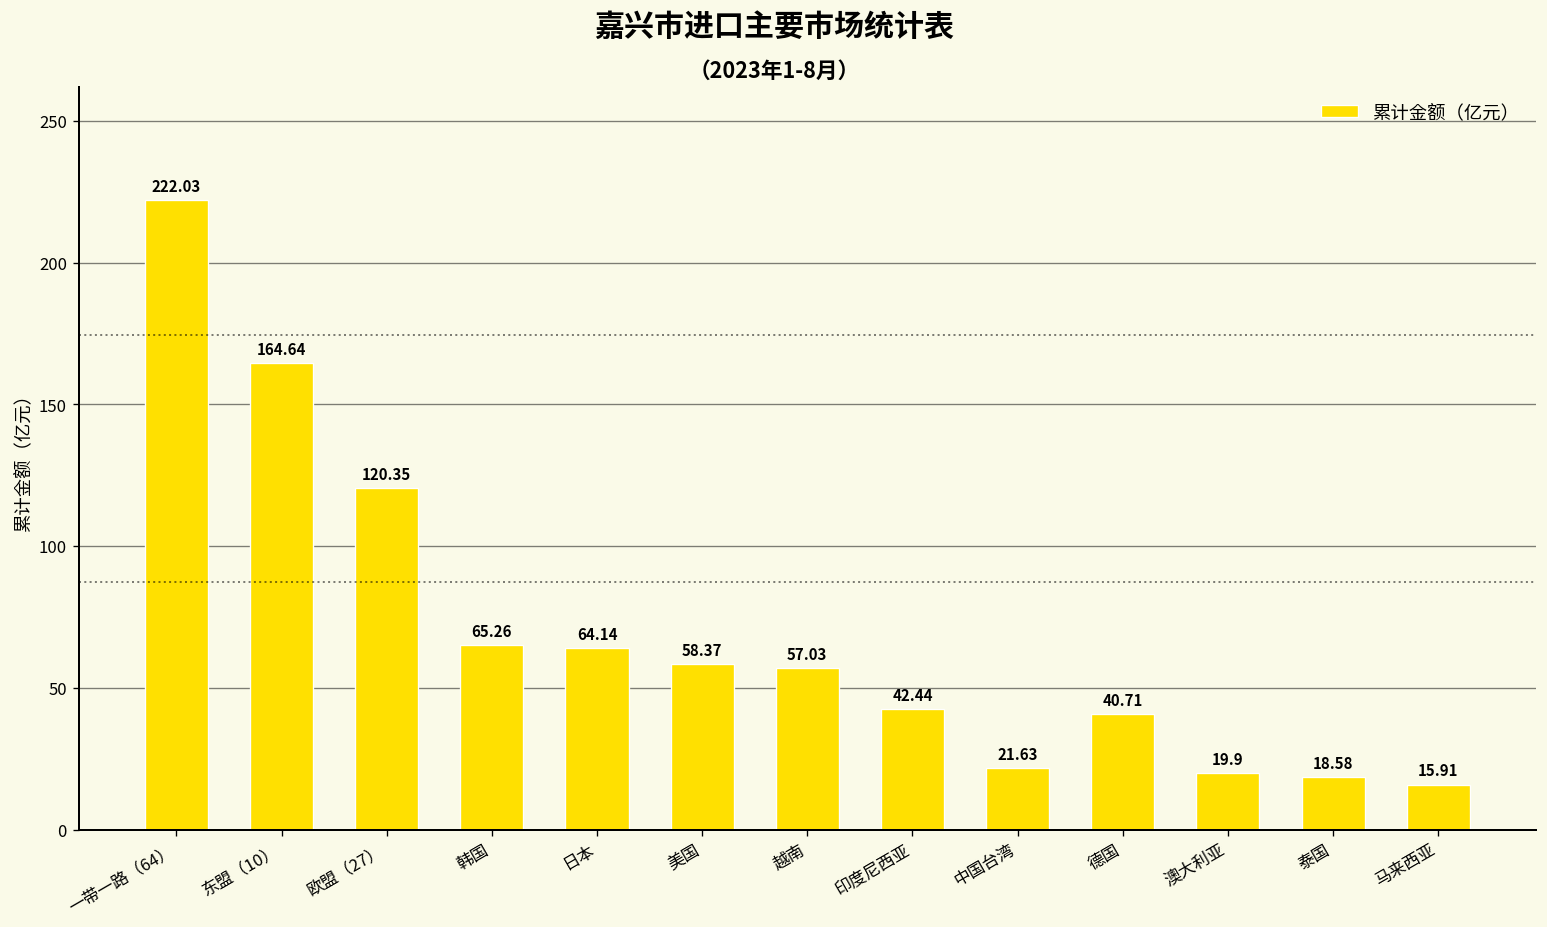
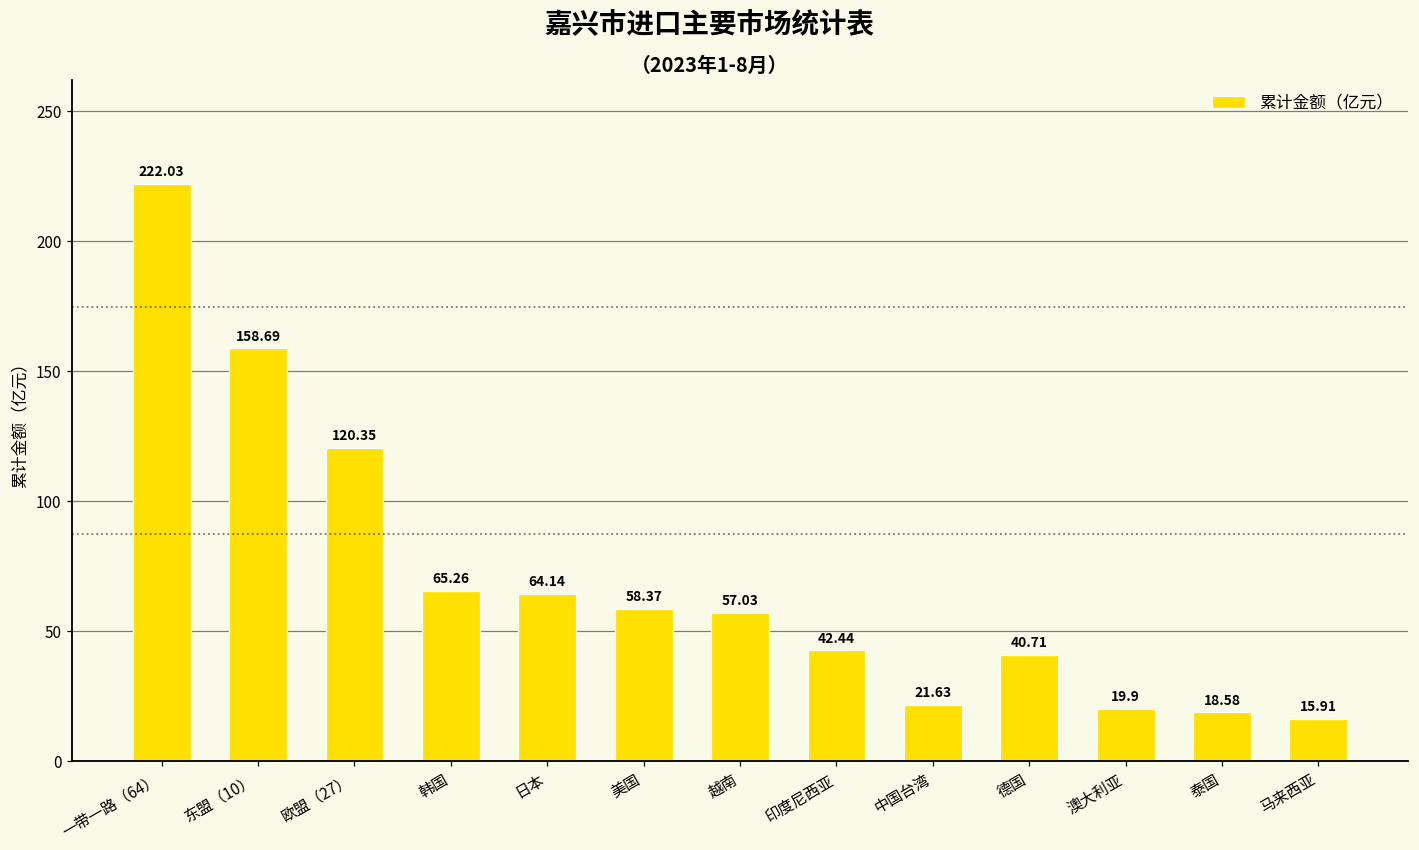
东盟（10）: 164.64 -> 158.69
